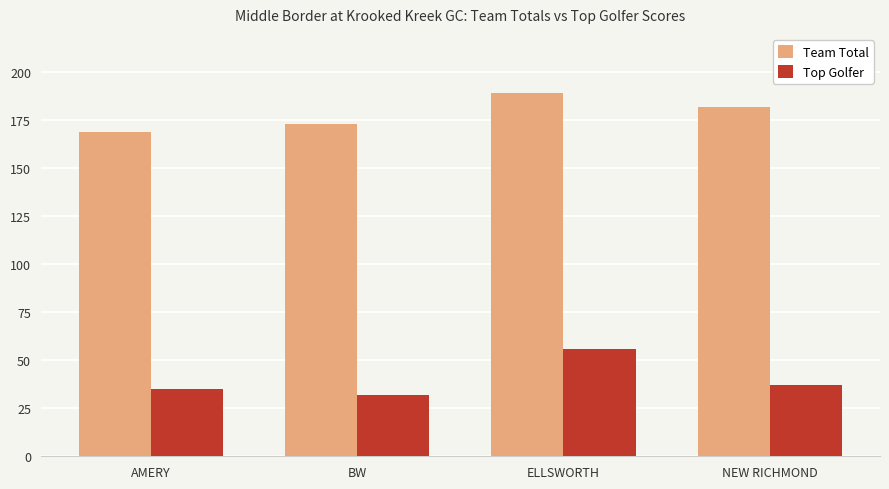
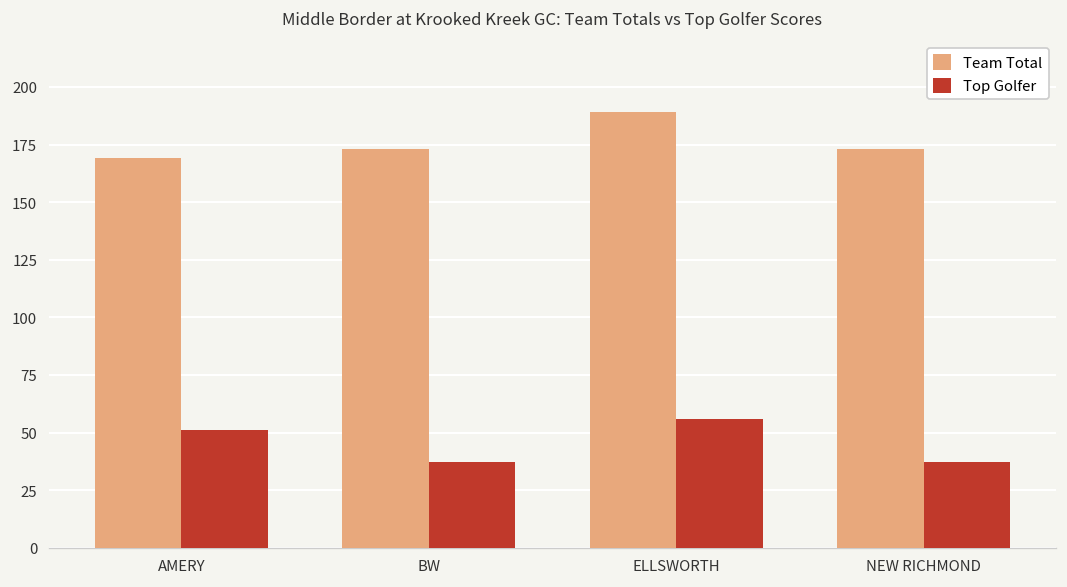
Top Golfer, AMERY: 35 -> 51
Top Golfer, BW: 32 -> 37
Team Total, NEW RICHMOND: 182 -> 173
